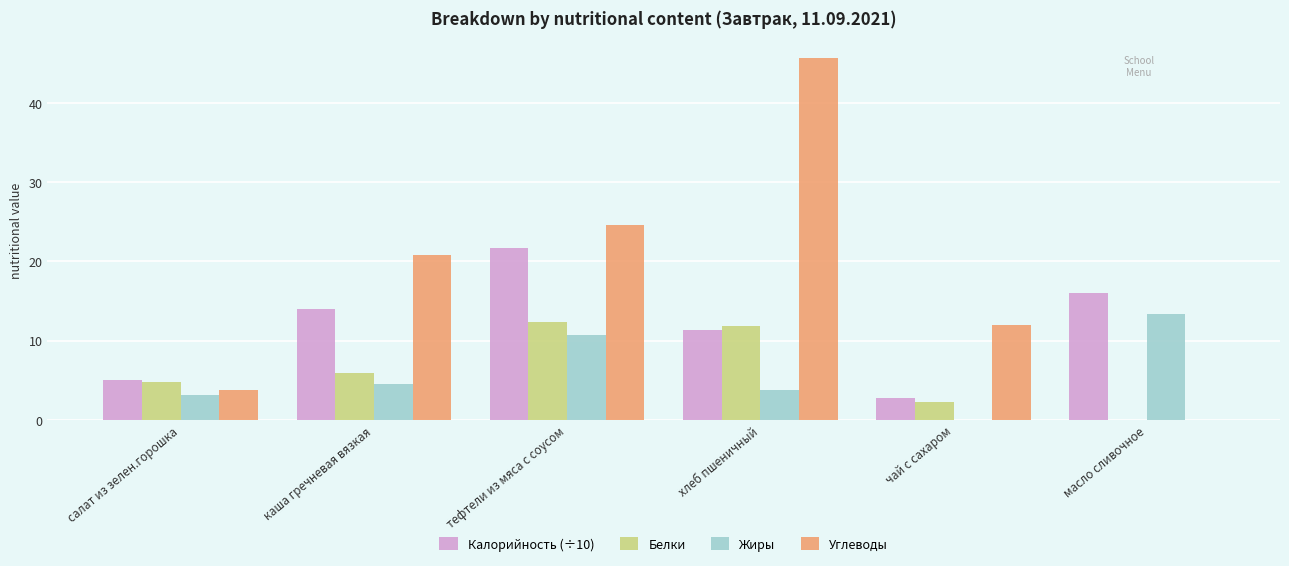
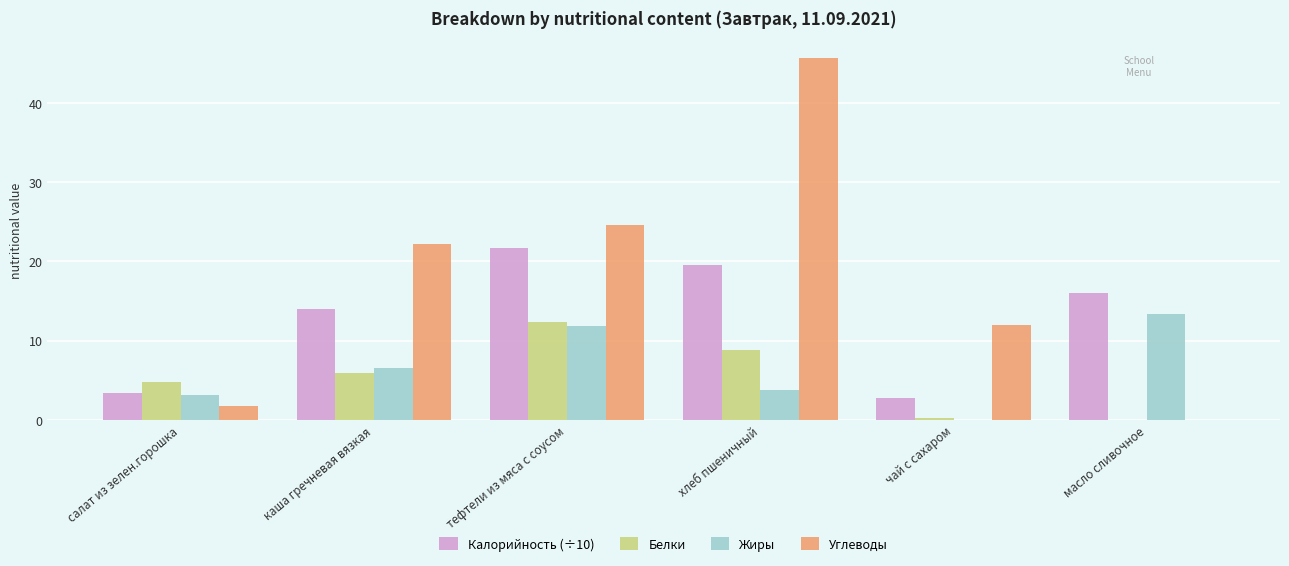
Калорийность (÷10), салат из зелен.горошка: 5 -> 3
Углеводы, салат из зелен.горошка: 4 -> 2
Жиры, каша гречневая вязкая: 5 -> 7
Углеводы, каша гречневая вязкая: 21 -> 22
Жиры, тефтели из мяса с соусом: 11 -> 12
Калорийность (÷10), хлеб пшеничный: 11 -> 20
Белки, хлеб пшеничный: 12 -> 9
Белки, чай с сахаром: 2 -> 0
